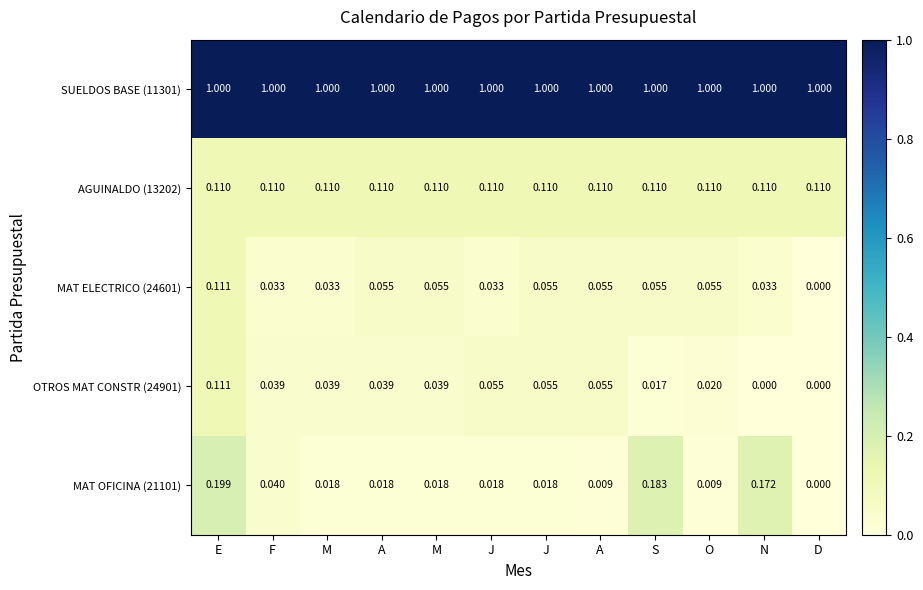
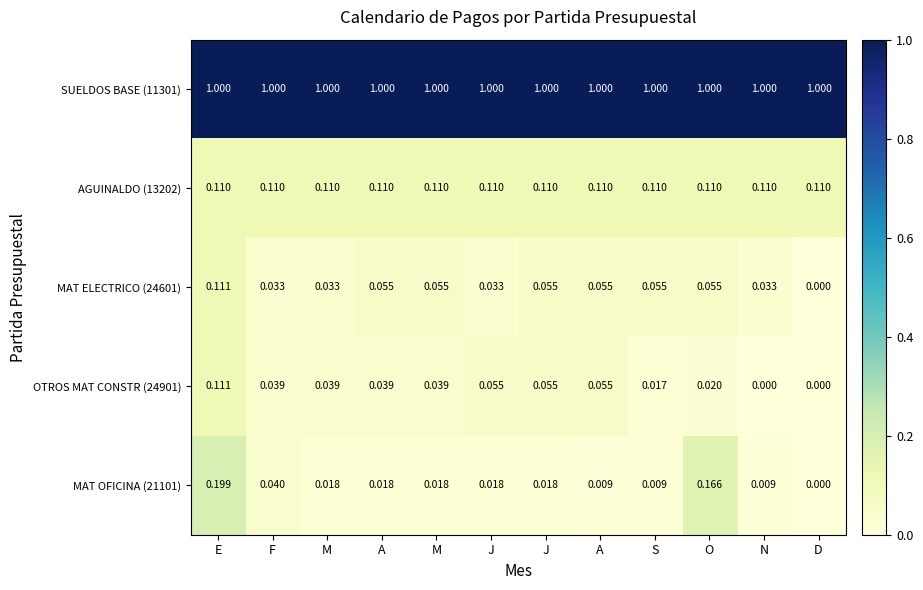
MAT OFICINA (21101), S: 0.183 -> 0.009
MAT OFICINA (21101), O: 0.009 -> 0.166
MAT OFICINA (21101), N: 0.172 -> 0.009
